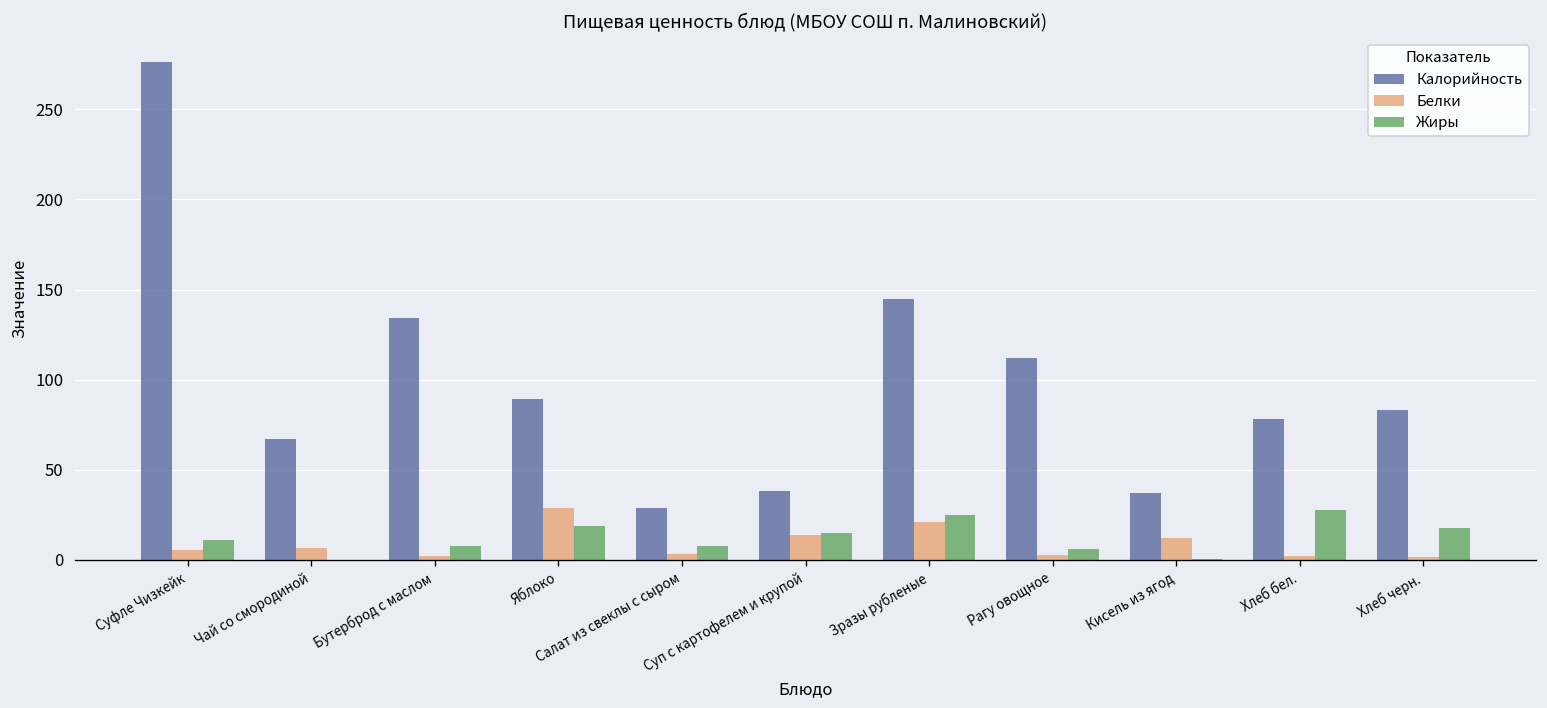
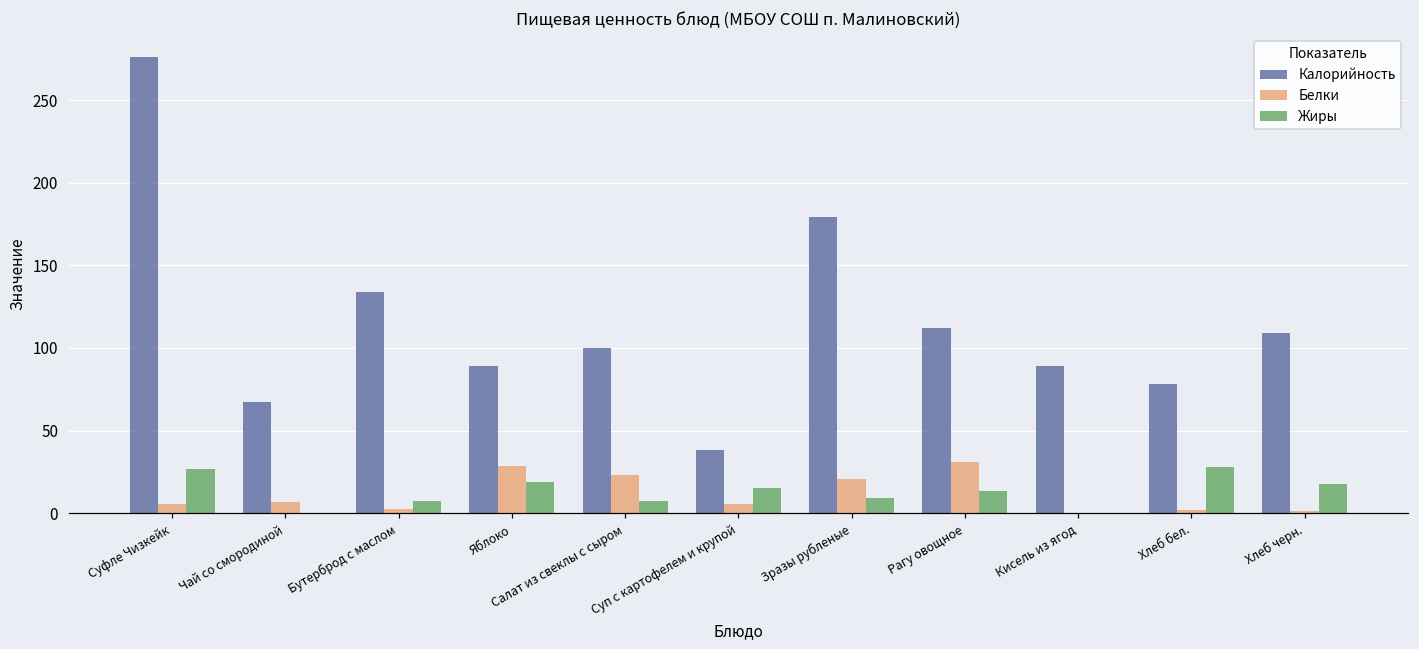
Жиры, Суфле Чизкейк: 11 -> 27
Калорийность, Салат из свеклы с сыром: 29 -> 100
Белки, Салат из свеклы с сыром: 4 -> 23
Белки, Суп с картофелем и крупой: 14 -> 6
Калорийность, Зразы рубленые: 145 -> 179
Жиры, Зразы рубленые: 25 -> 9
Белки, Рагу овощное: 3 -> 31
Жиры, Рагу овощное: 6 -> 13
Калорийность, Кисель из ягод: 37 -> 89
Белки, Кисель из ягод: 12 -> 0
Калорийность, Хлеб черн.: 83 -> 109
